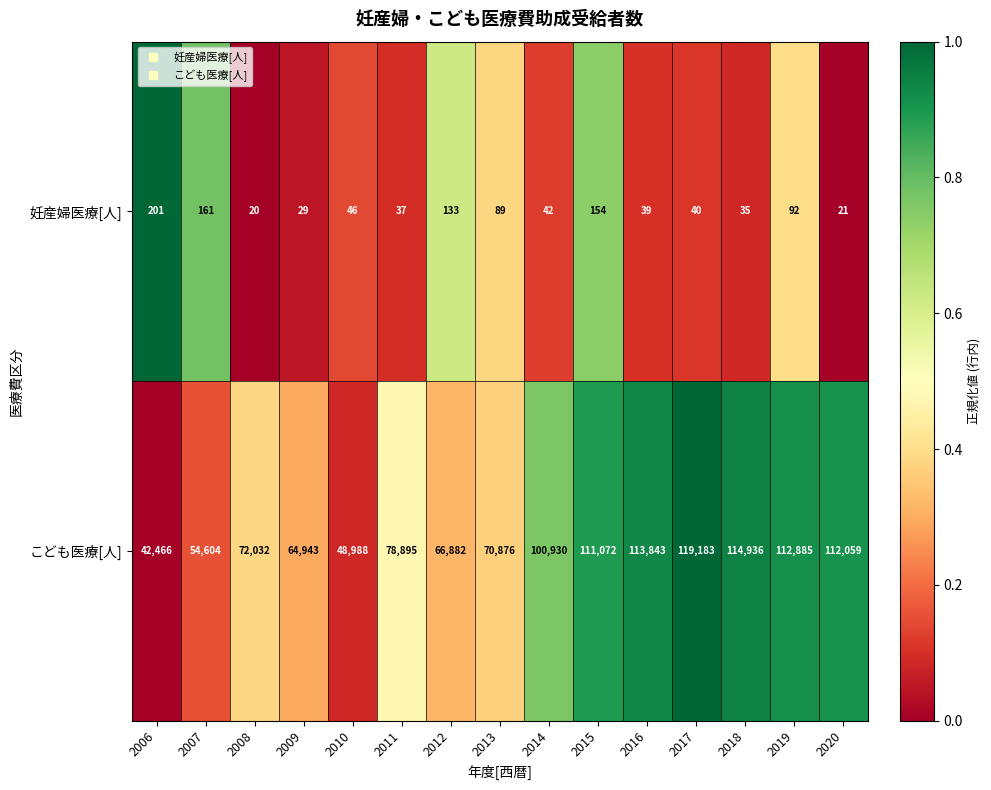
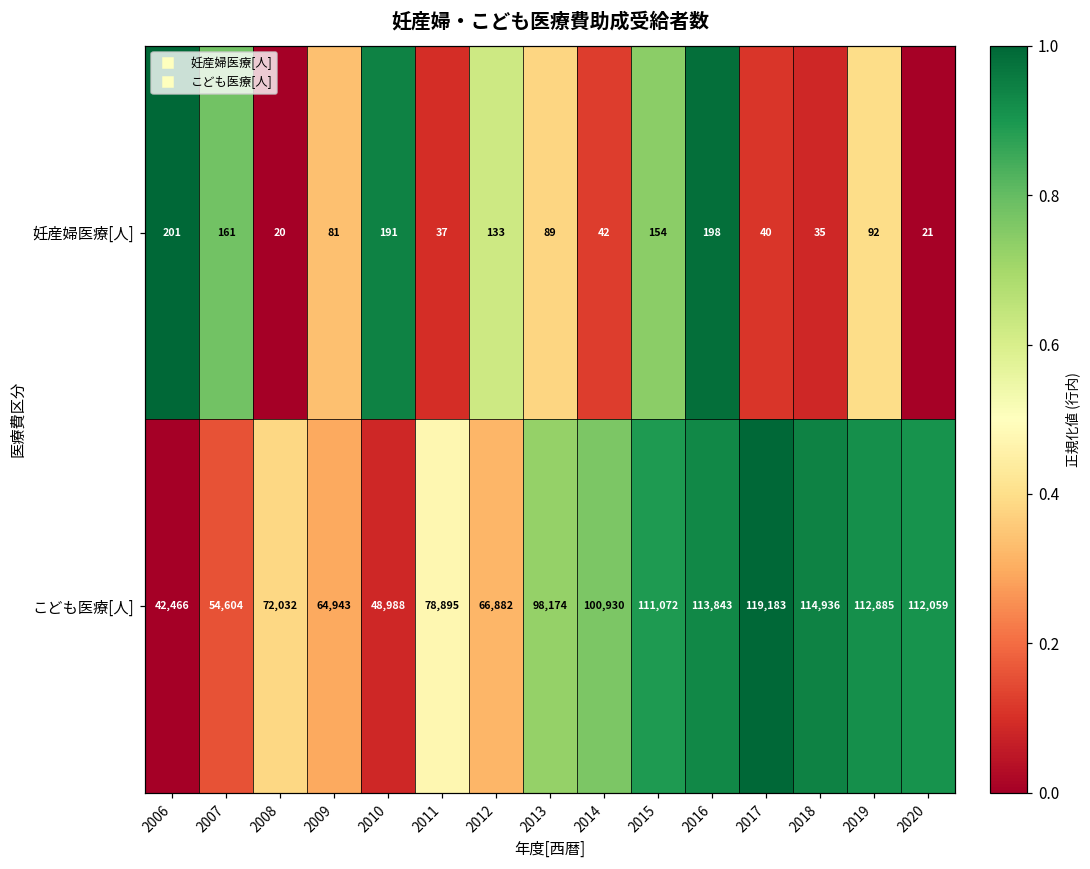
妊産婦医療[人], 2009: 29 -> 81
妊産婦医療[人], 2010: 46 -> 191
妊産婦医療[人], 2016: 39 -> 198
こども医療[人], 2013: 70,876 -> 98,174
